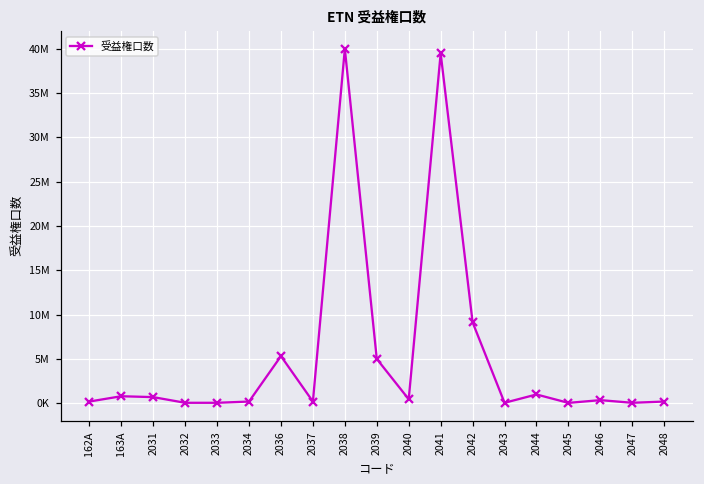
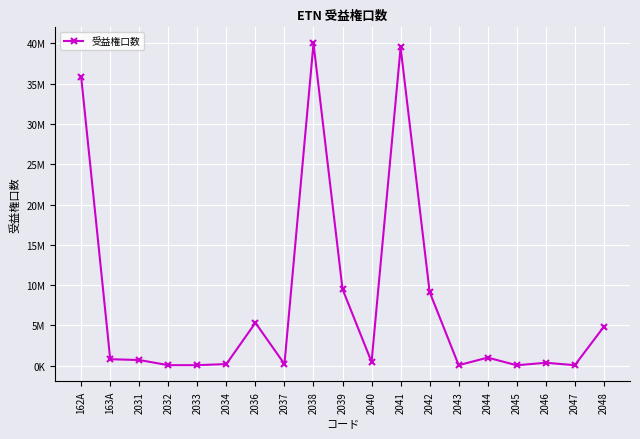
162A: 0 -> 36000000
2039: 5000000 -> 10000000
2048: 0 -> 5000000
